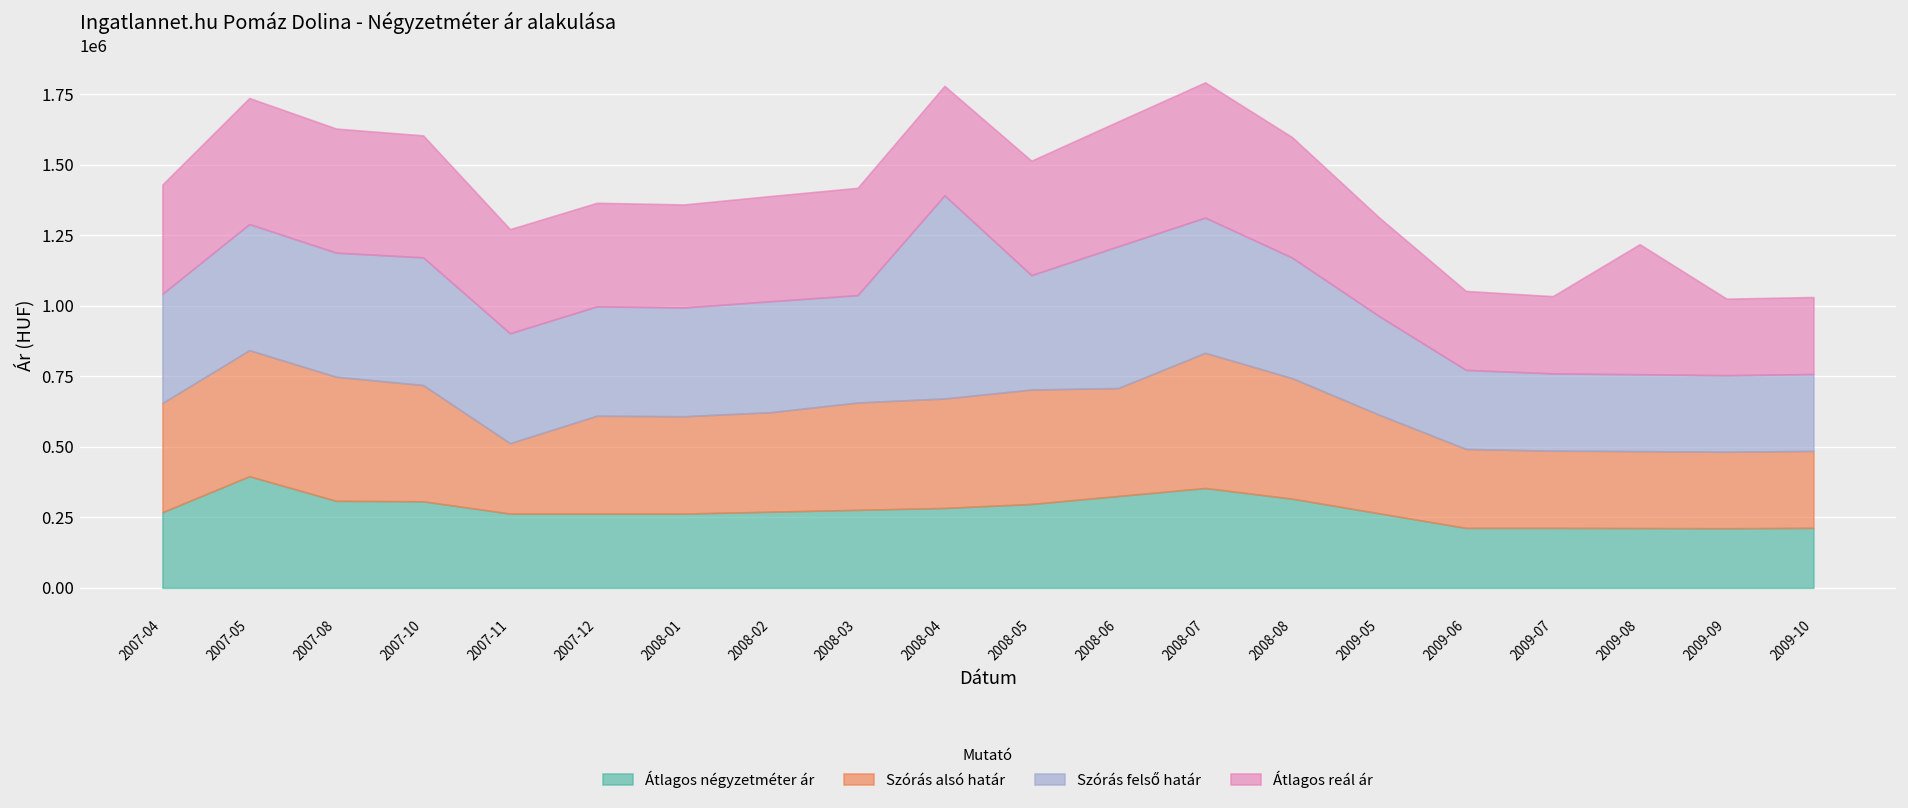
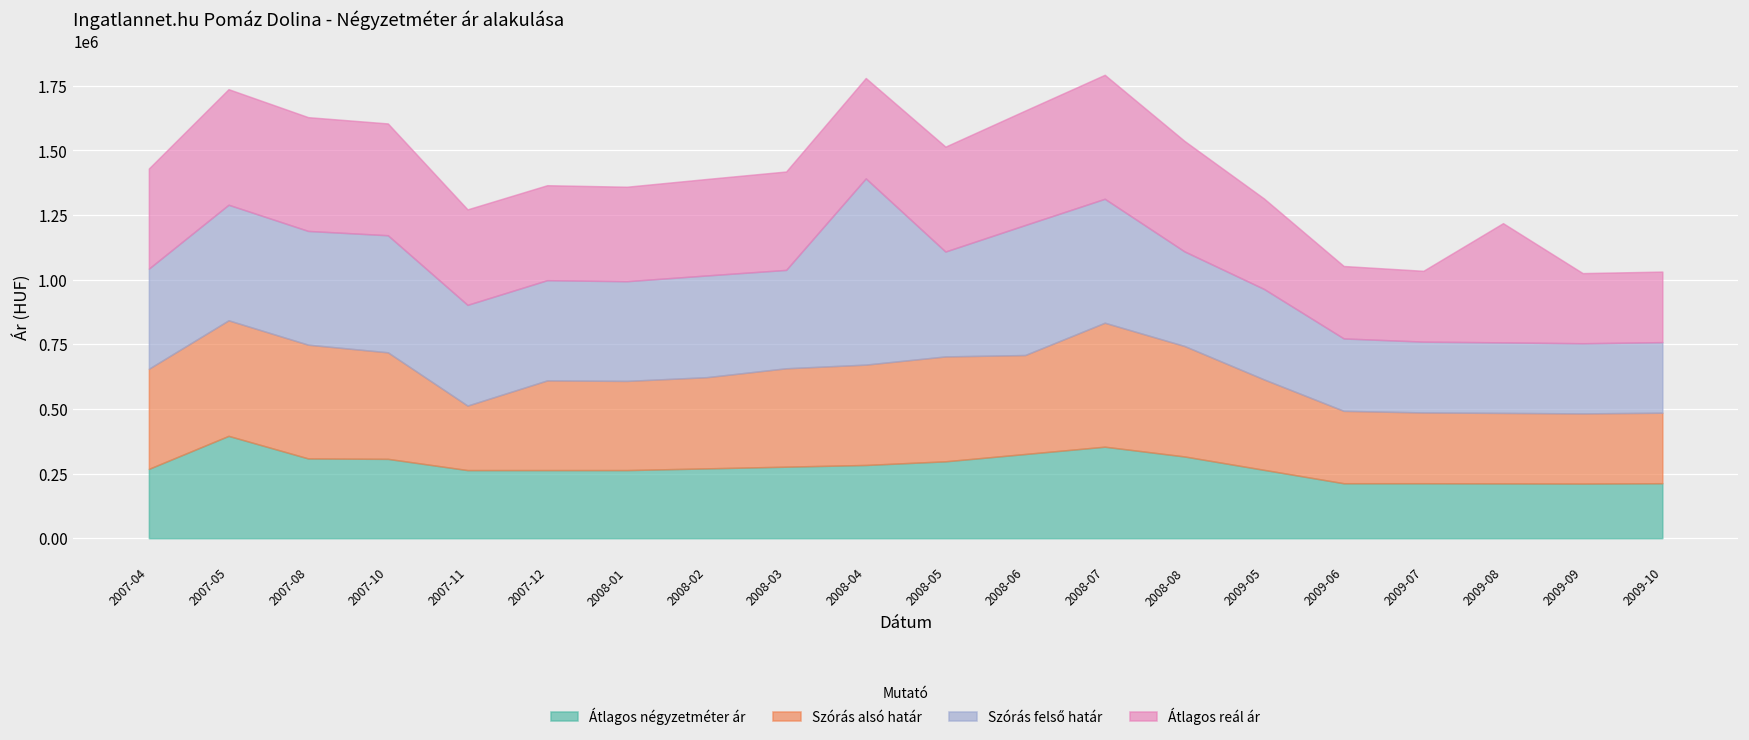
Szórás felső határ, 2008-08: 430000 -> 370000
